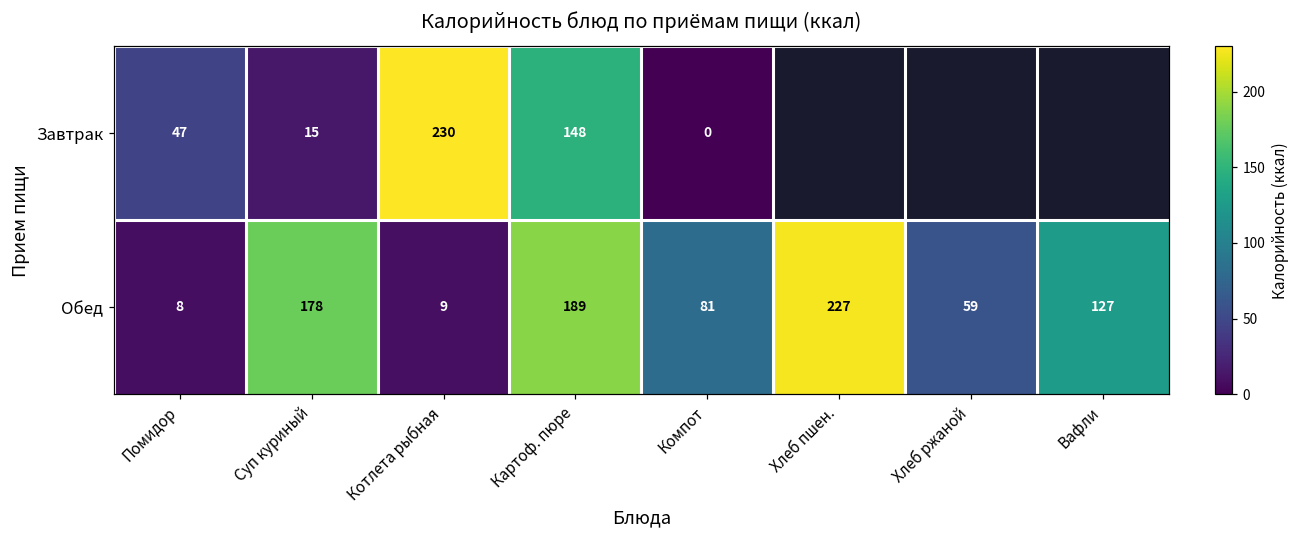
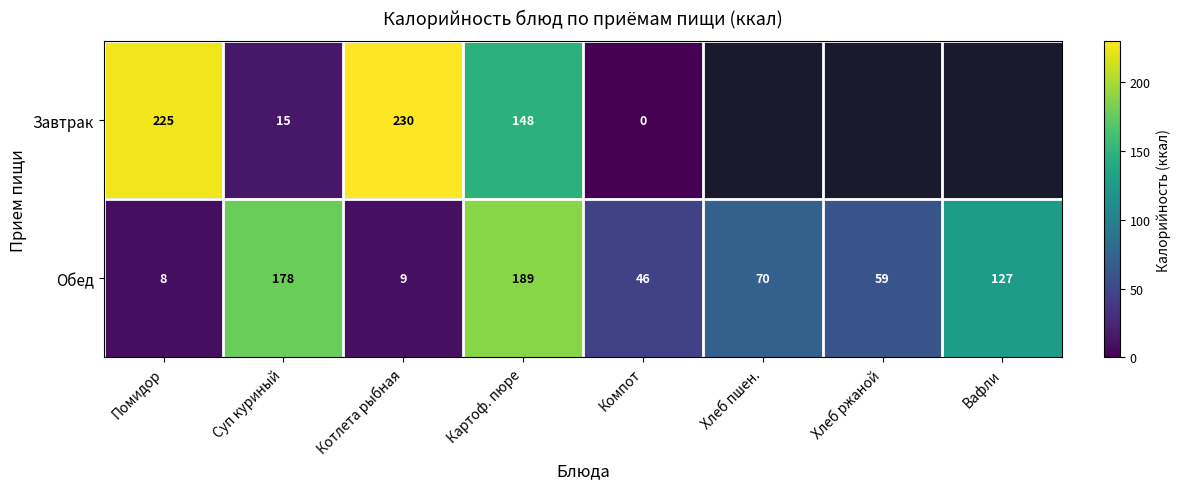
Завтрак, Помидор: 47 -> 225
Обед, Компот: 81 -> 46
Обед, Хлеб пшен.: 227 -> 70
